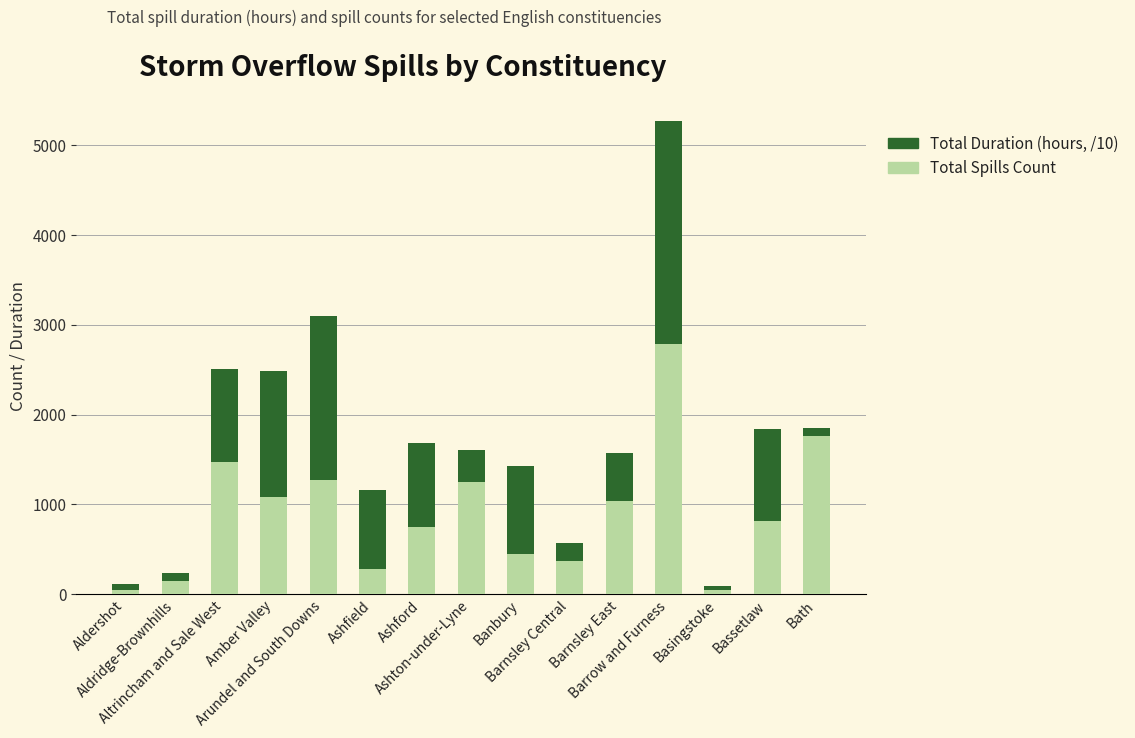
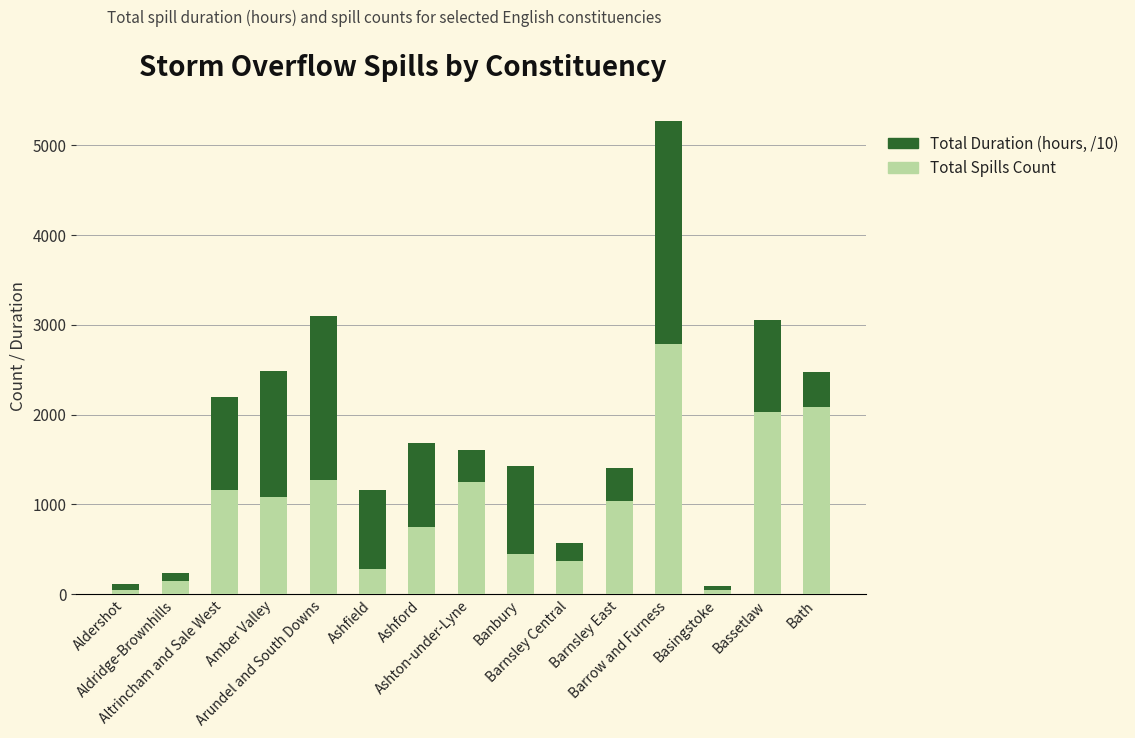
Total Spills Count, Altrincham and Sale West: 1500 -> 1200
Total Duration (hours, /10), Barnsley East: 500 -> 400
Total Spills Count, Bassetlaw: 800 -> 2000
Total Spills Count, Bath: 1800 -> 2100
Total Duration (hours, /10), Bath: 100 -> 400
